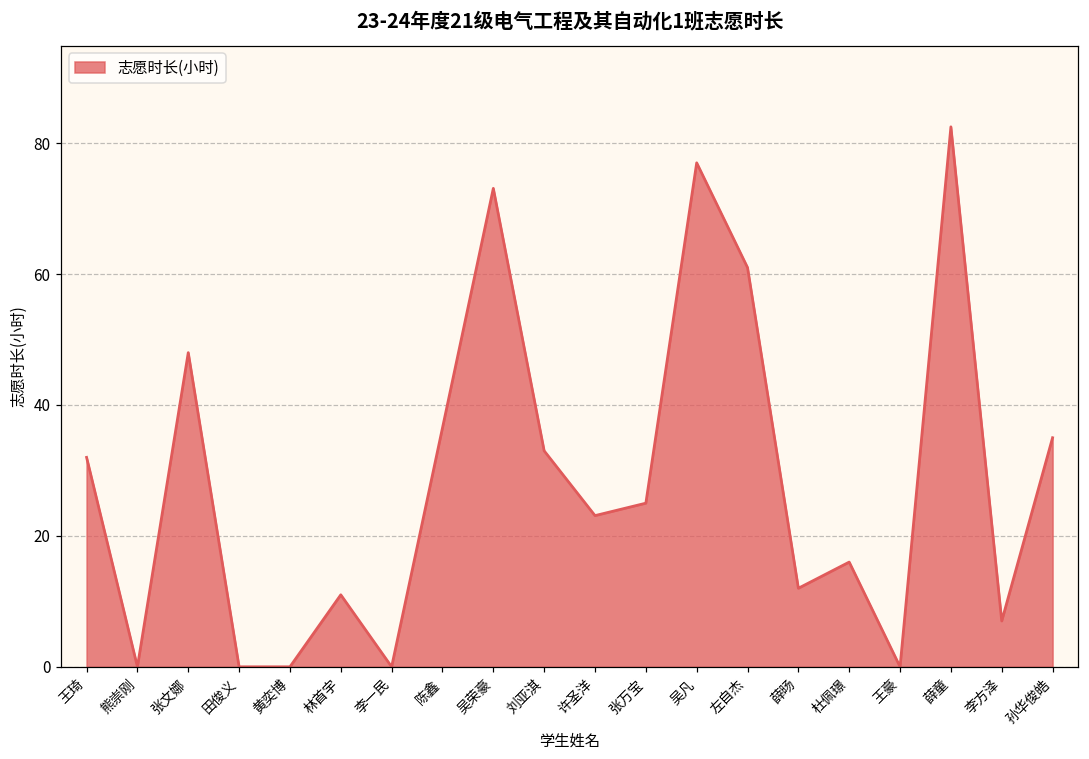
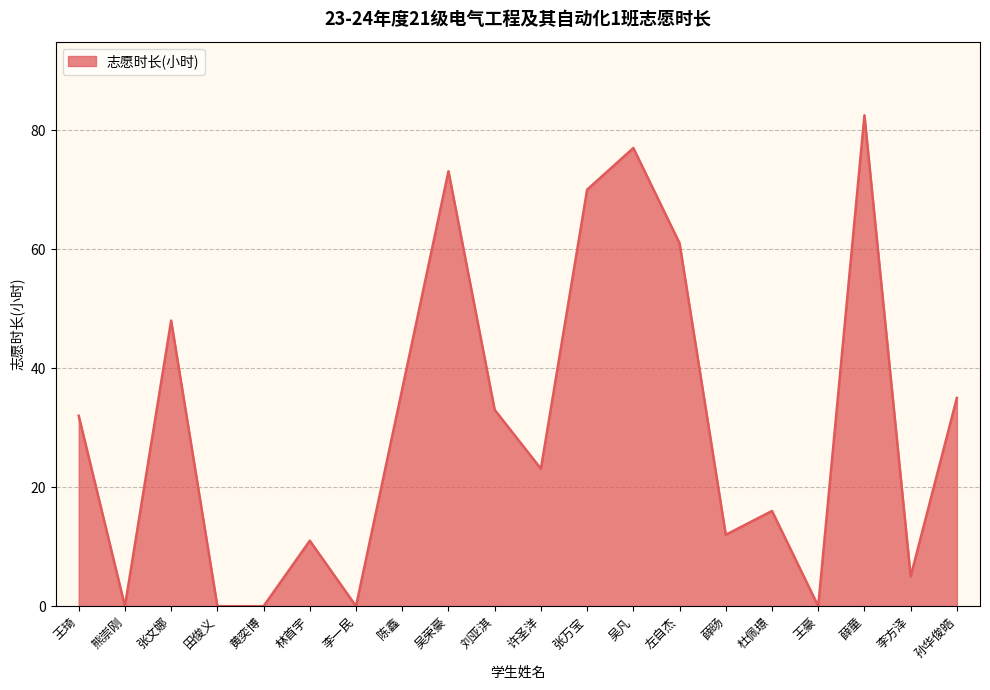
张万宝: 25 -> 70
李方泽: 7 -> 5
